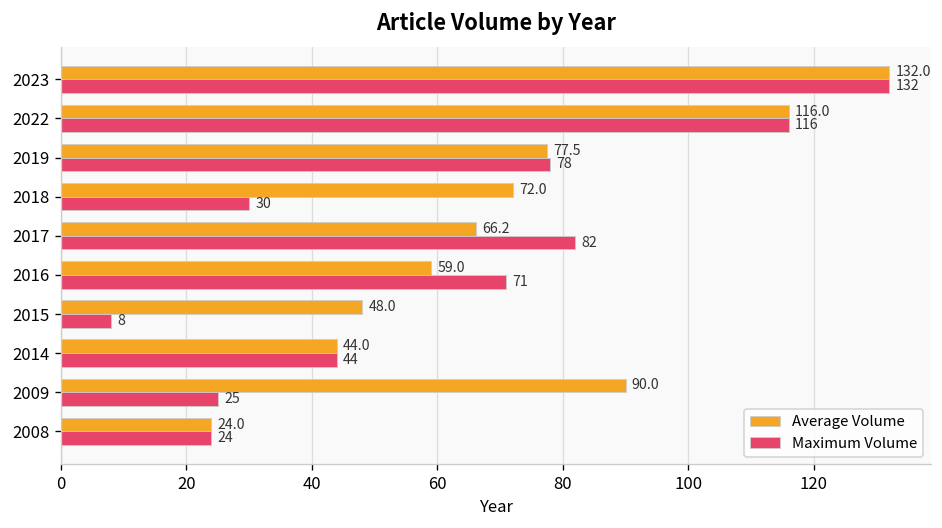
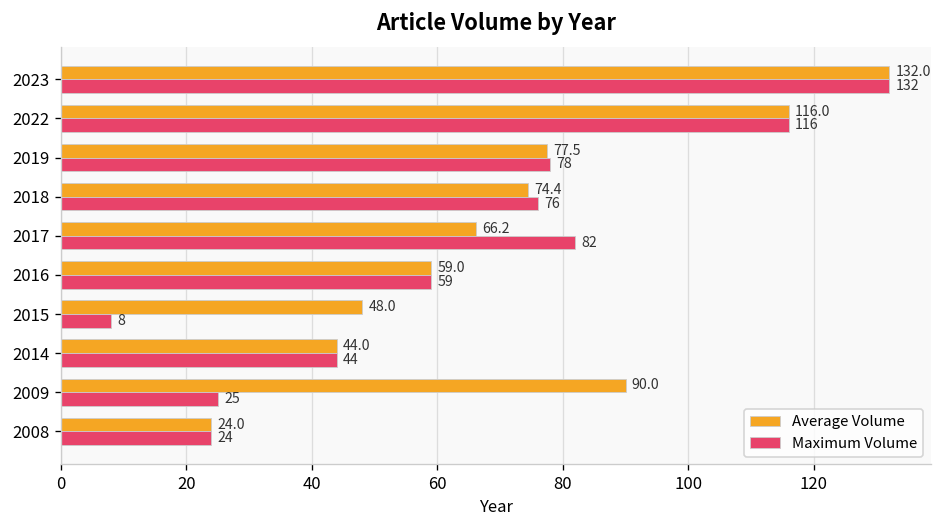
Average Volume, 2018: 72.0 -> 74.4
Maximum Volume, 2018: 30 -> 76
Maximum Volume, 2016: 71 -> 59
